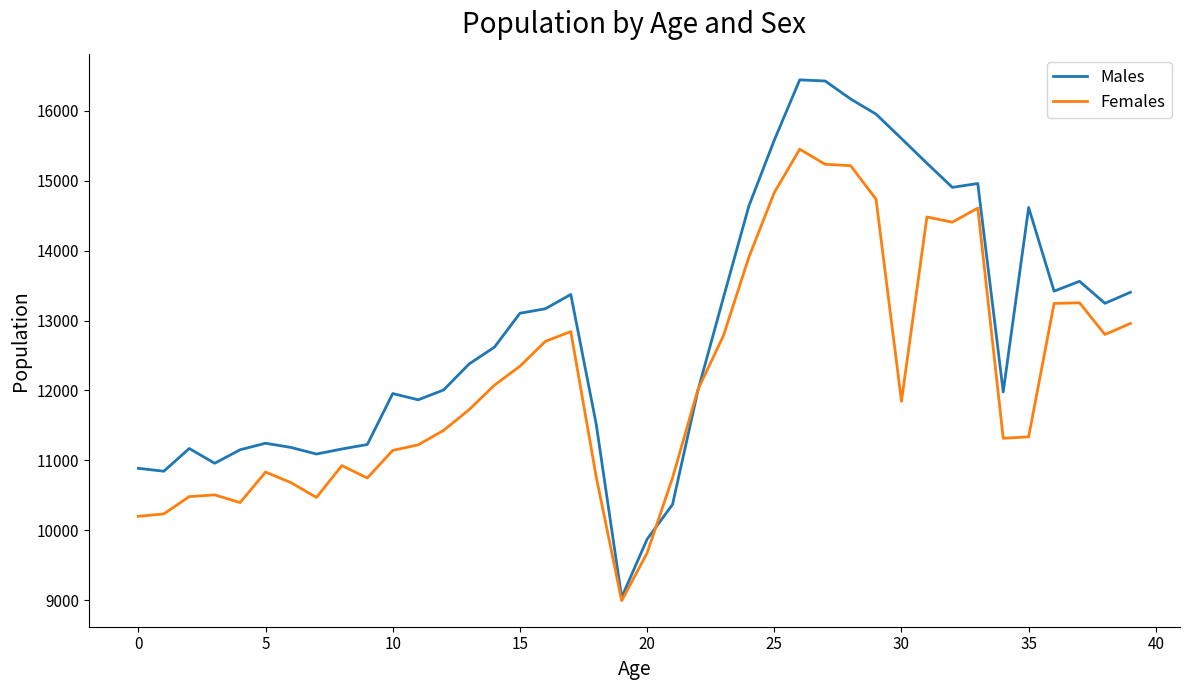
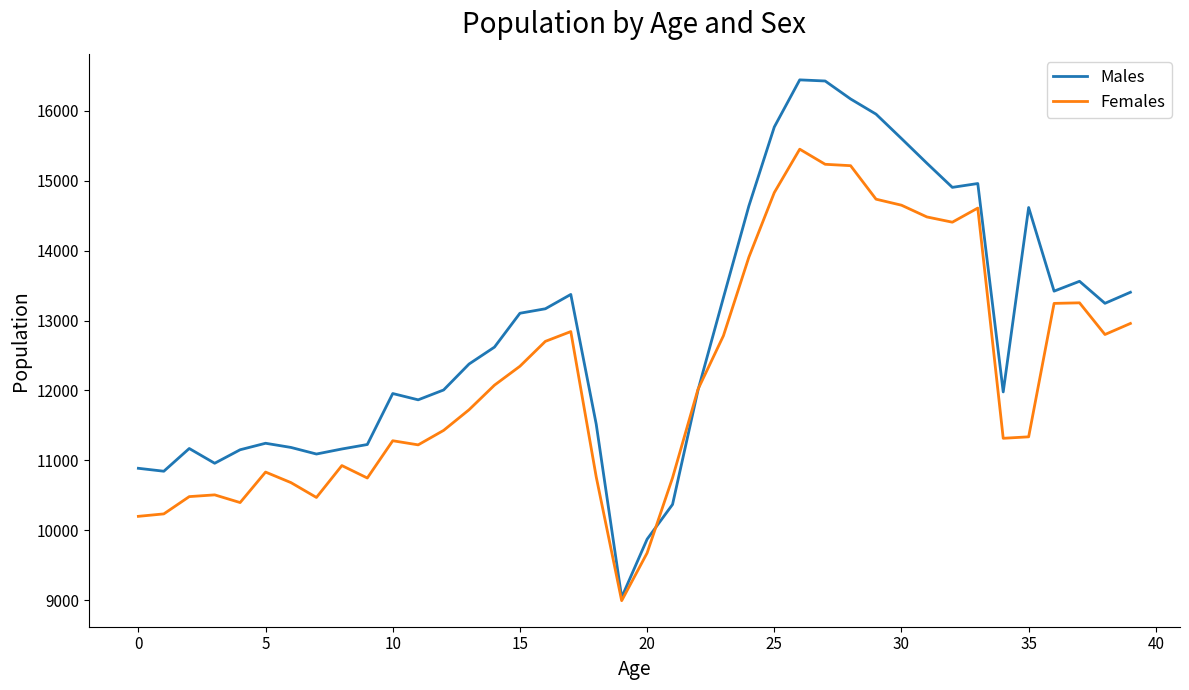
Females, 10: 11100 -> 11300
Males, 25: 15600 -> 15800
Females, 30: 11800 -> 14600
